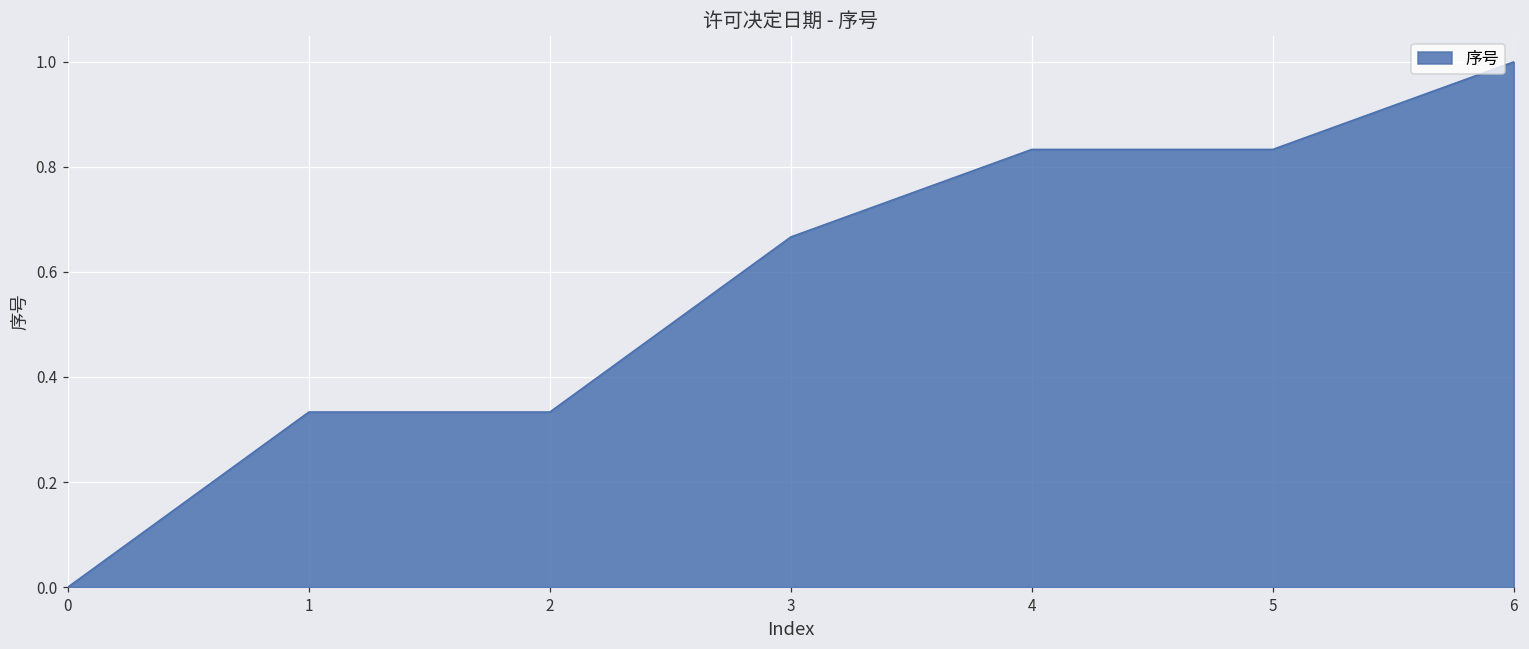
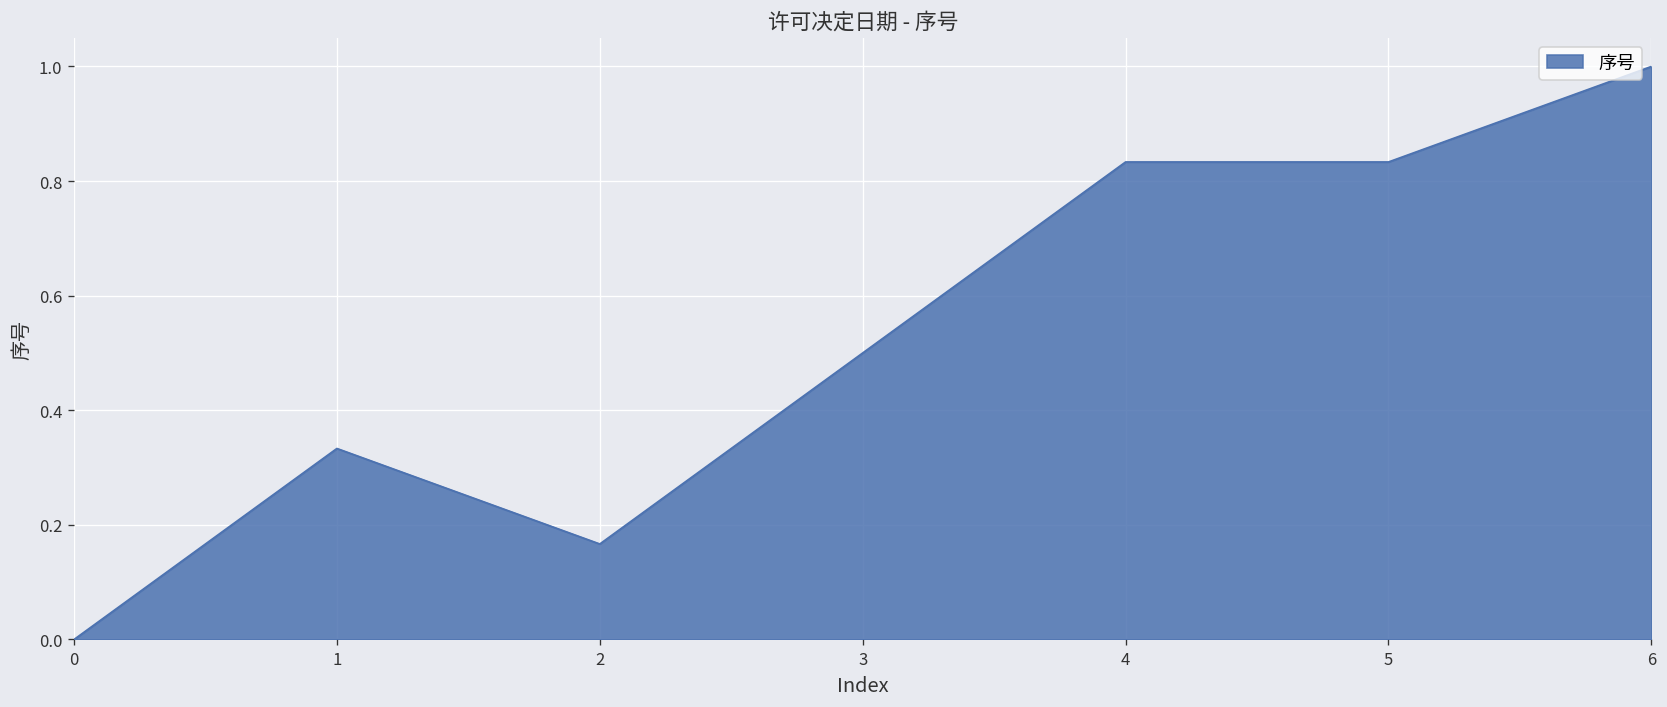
2: 0.33 -> 0.17
3: 0.67 -> 0.50
